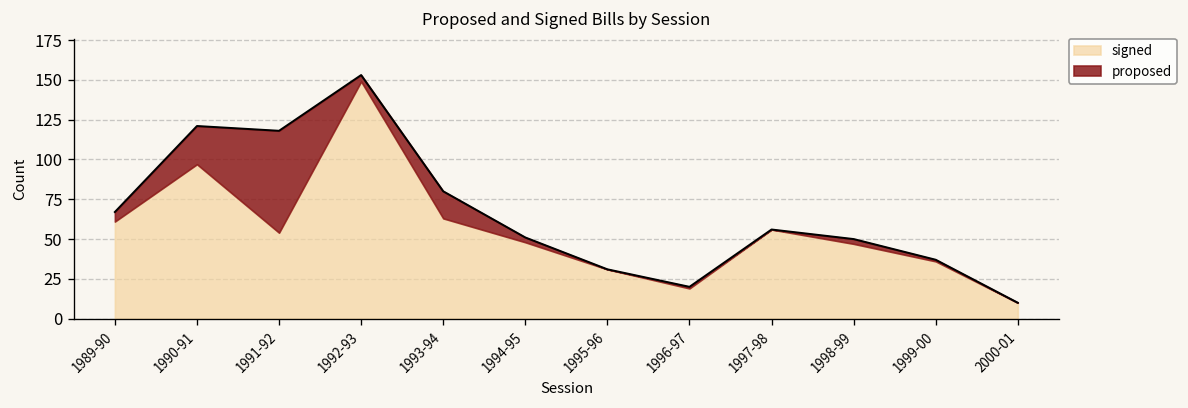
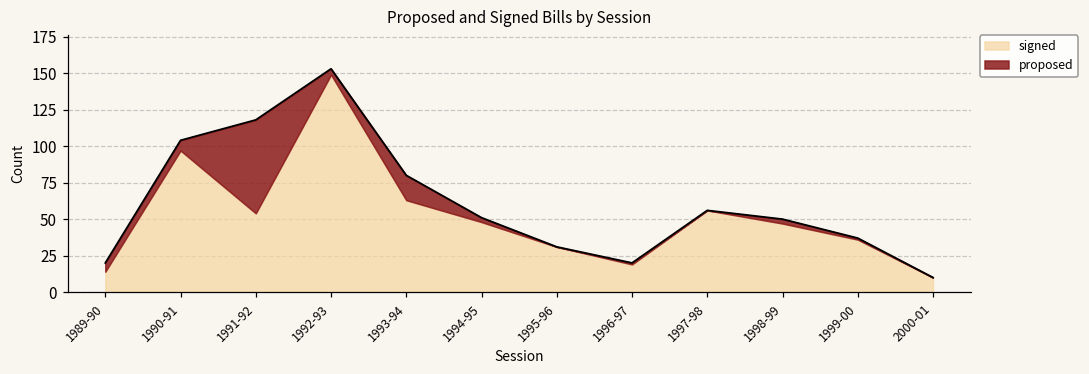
signed, 1989-90: 61 -> 14
proposed, 1990-91: 24 -> 7
